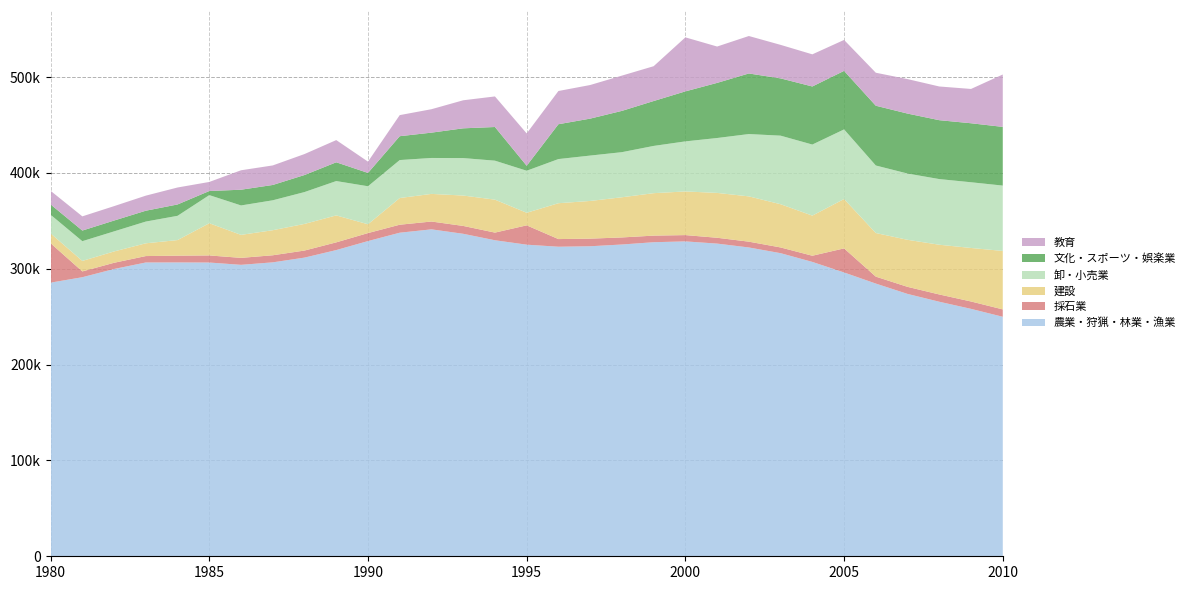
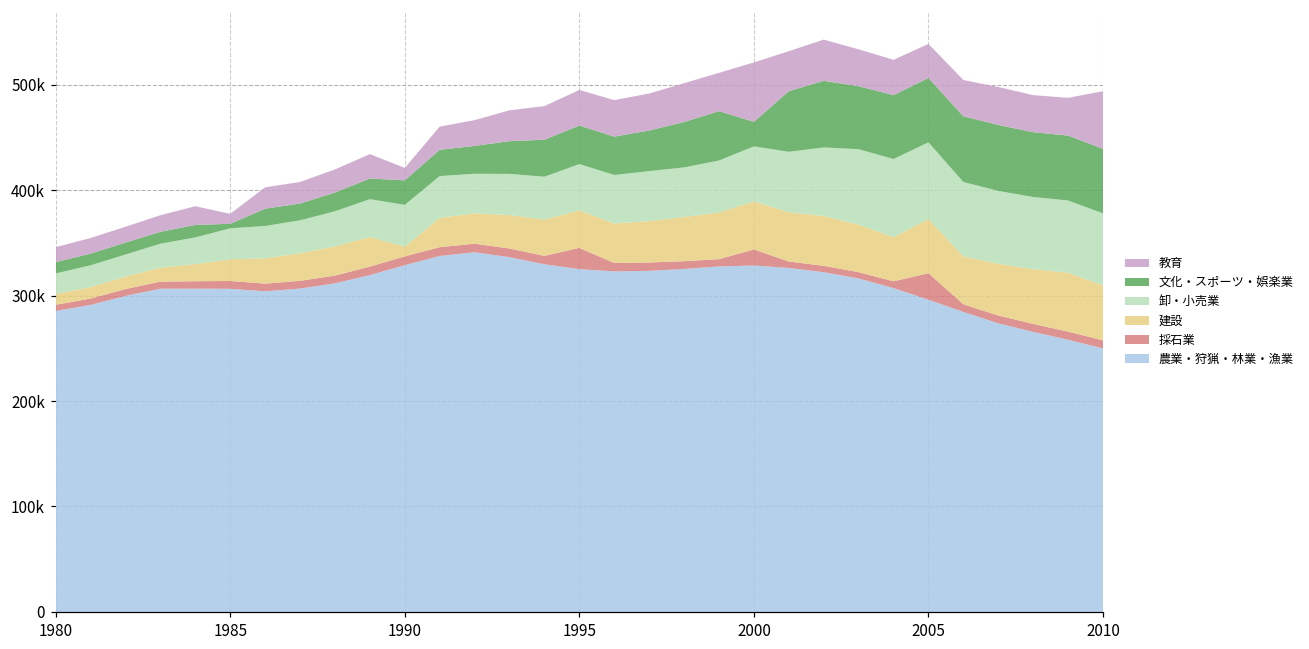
採石業, 1980: 40000 -> 10000
建設, 1985: 30000 -> 20000
文化・スポーツ・娯楽業, 1990: 10000 -> 20000
建設, 1995: 10000 -> 40000
文化・スポーツ・娯楽業, 1995: 10000 -> 40000
採石業, 2000: 10000 -> 20000
文化・スポーツ・娯楽業, 2000: 50000 -> 20000
建設, 2010: 60000 -> 50000
